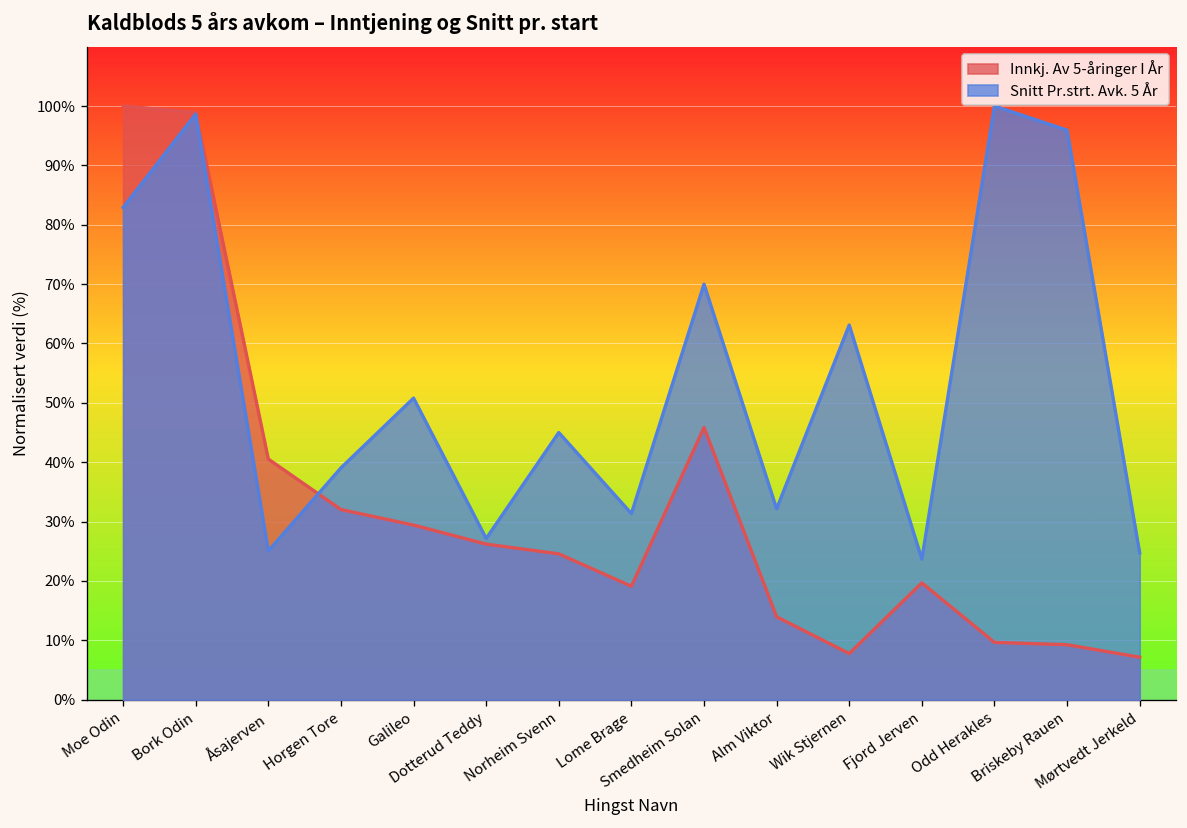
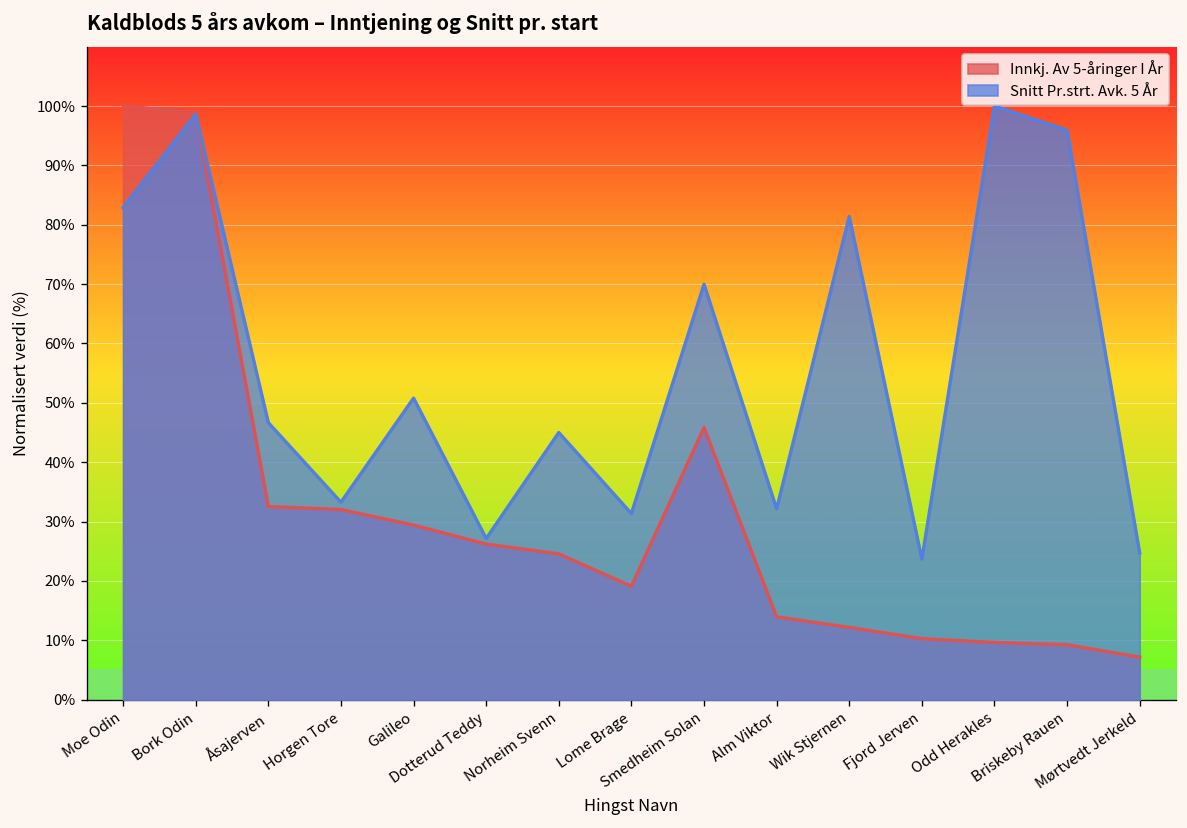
Innkj. Av 5-åringer I År, Åsajerven: 41% -> 33%
Snitt Pr.strt. Avk. 5 År, Åsajerven: 25% -> 47%
Snitt Pr.strt. Avk. 5 År, Horgen Tore: 39% -> 33%
Innkj. Av 5-åringer I År, Wik Stjernen: 8% -> 12%
Snitt Pr.strt. Avk. 5 År, Wik Stjernen: 63% -> 81%
Innkj. Av 5-åringer I År, Fjord Jerven: 20% -> 10%
